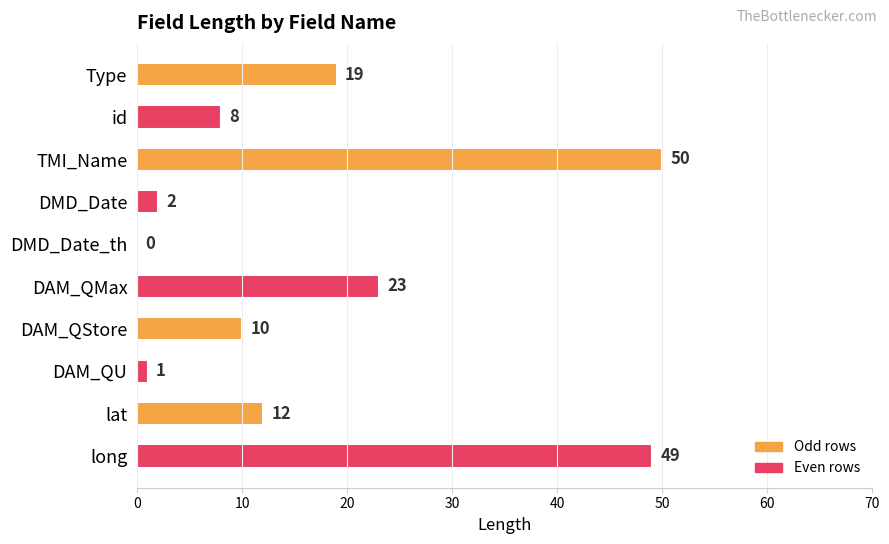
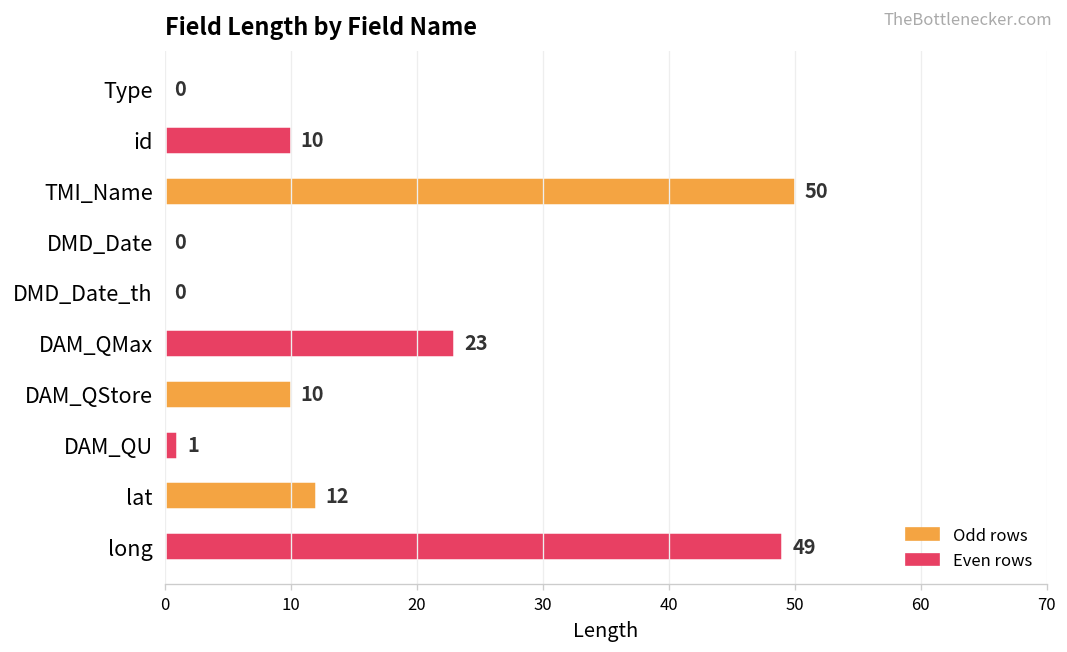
Type: 19 -> 0
id: 8 -> 10
DMD_Date: 2 -> 0
